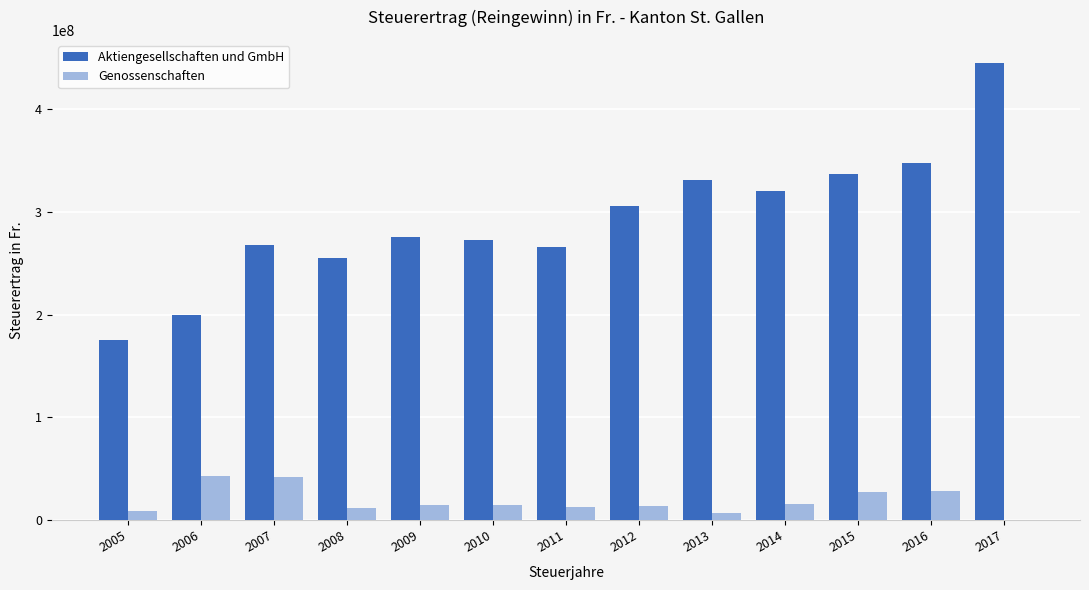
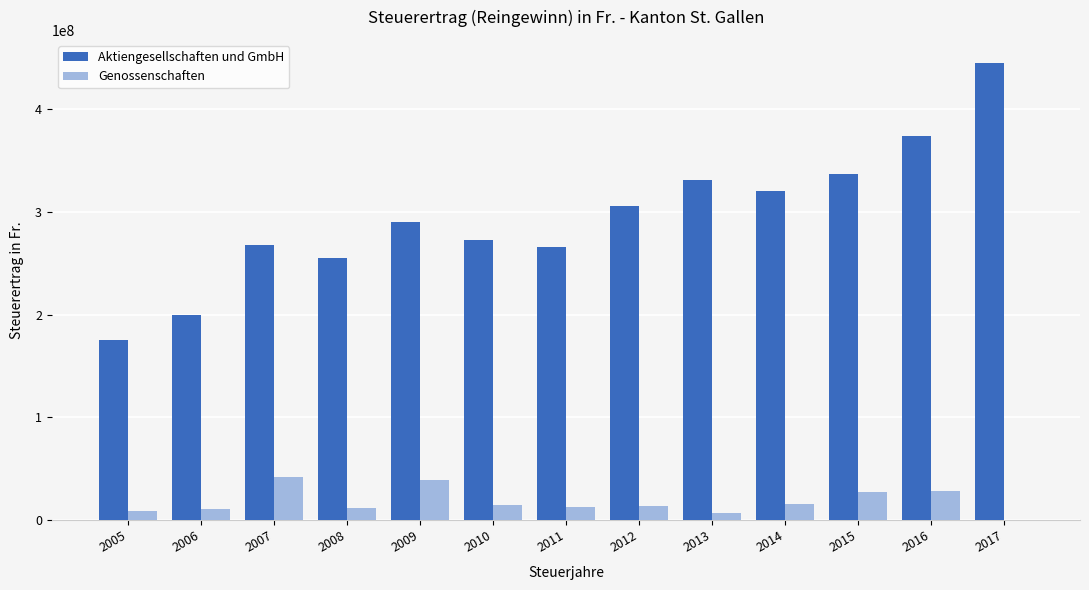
Genossenschaften, 2006: 42000000 -> 10000000
Aktiengesellschaften und GmbH, 2009: 275000000 -> 290000000
Genossenschaften, 2009: 14000000 -> 39000000
Aktiengesellschaften und GmbH, 2016: 348000000 -> 374000000
